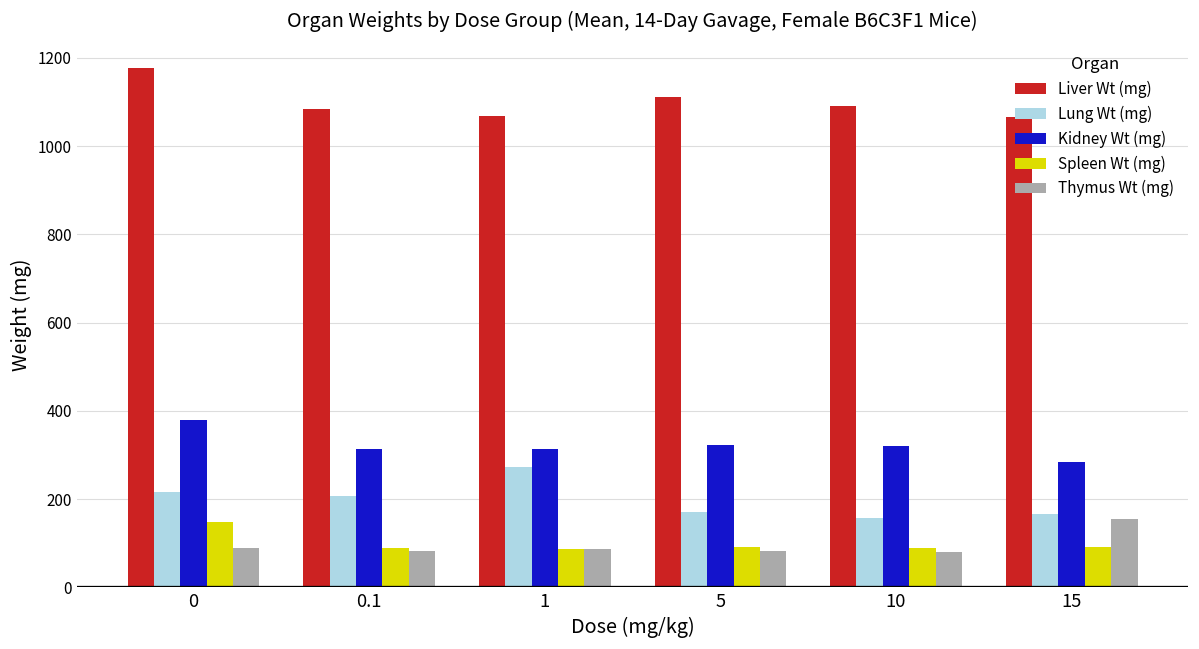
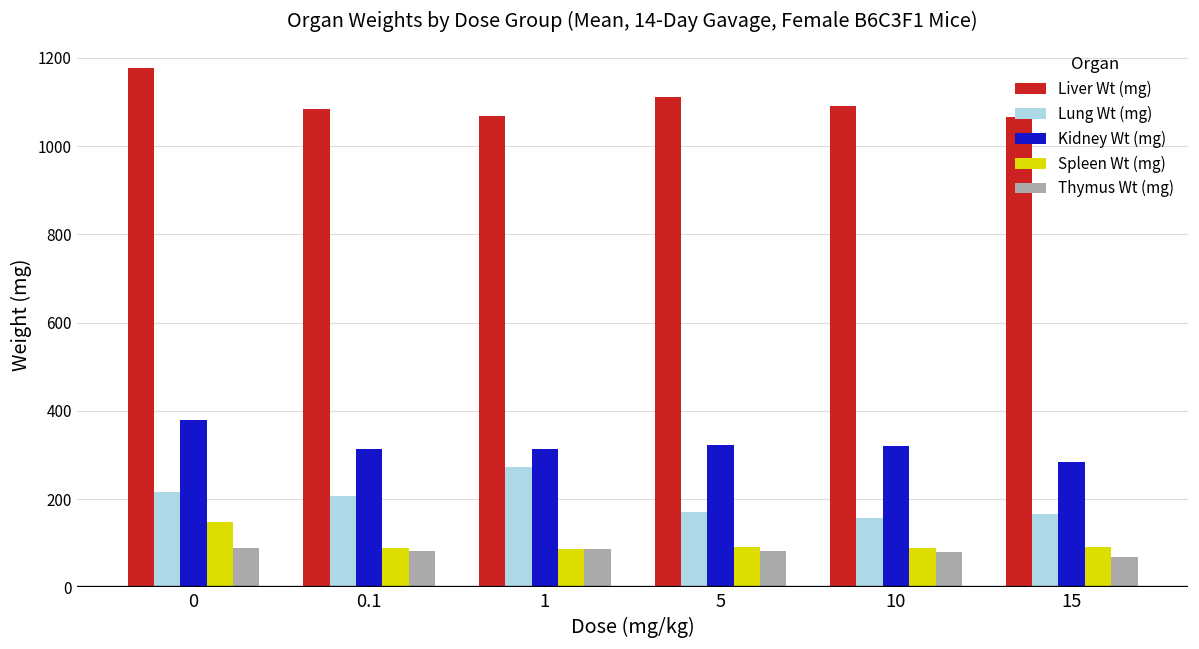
Thymus Wt (mg), 15: 160 -> 70
